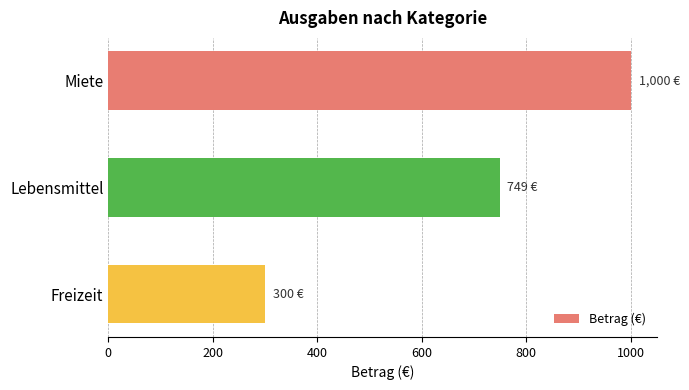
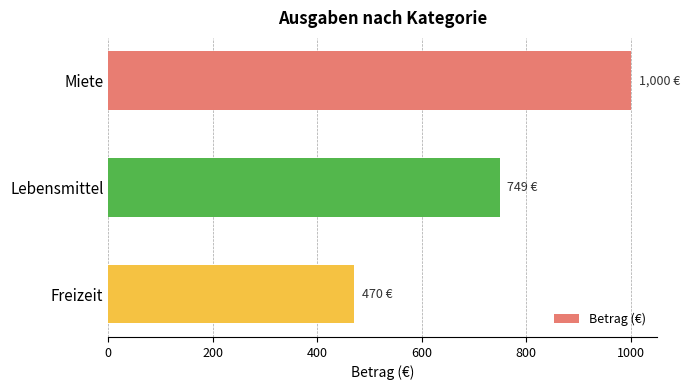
Freizeit: 300 -> 470
